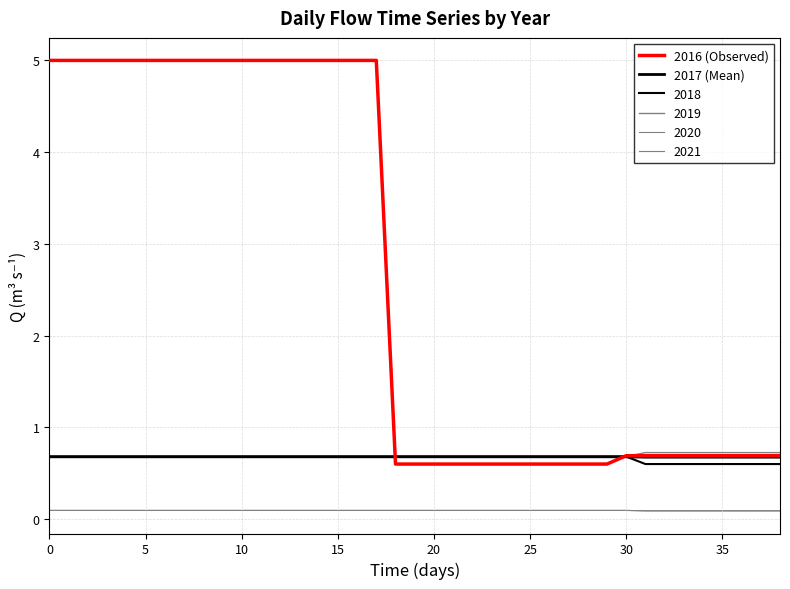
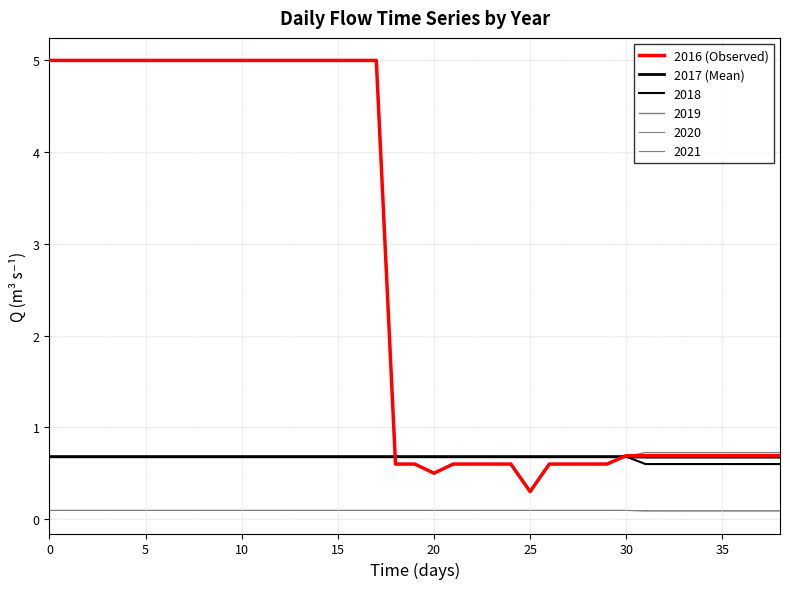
2016 (Observed), 20: 0.6 -> 0.5
2016 (Observed), 25: 0.6 -> 0.3
